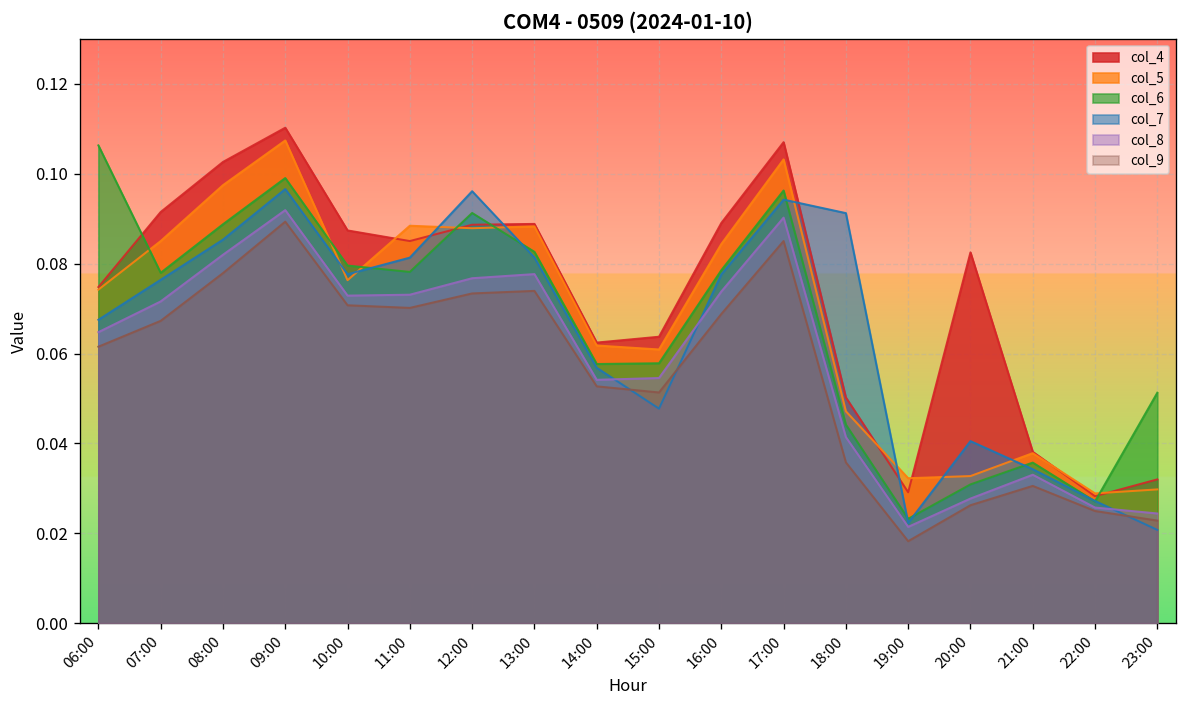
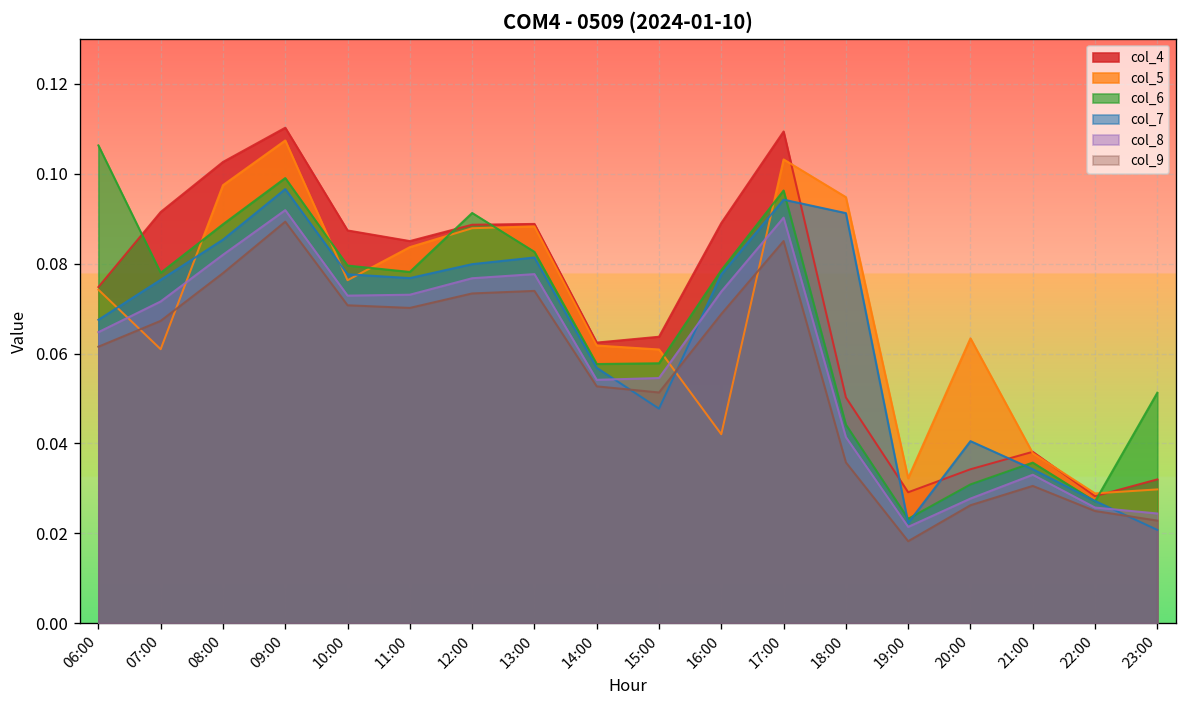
col_5, 07:00: 0.085 -> 0.061
col_5, 11:00: 0.088 -> 0.084
col_7, 11:00: 0.081 -> 0.077
col_7, 12:00: 0.096 -> 0.080
col_5, 16:00: 0.084 -> 0.042
col_4, 17:00: 0.107 -> 0.109
col_5, 18:00: 0.047 -> 0.095
col_4, 20:00: 0.083 -> 0.034
col_5, 20:00: 0.033 -> 0.063
